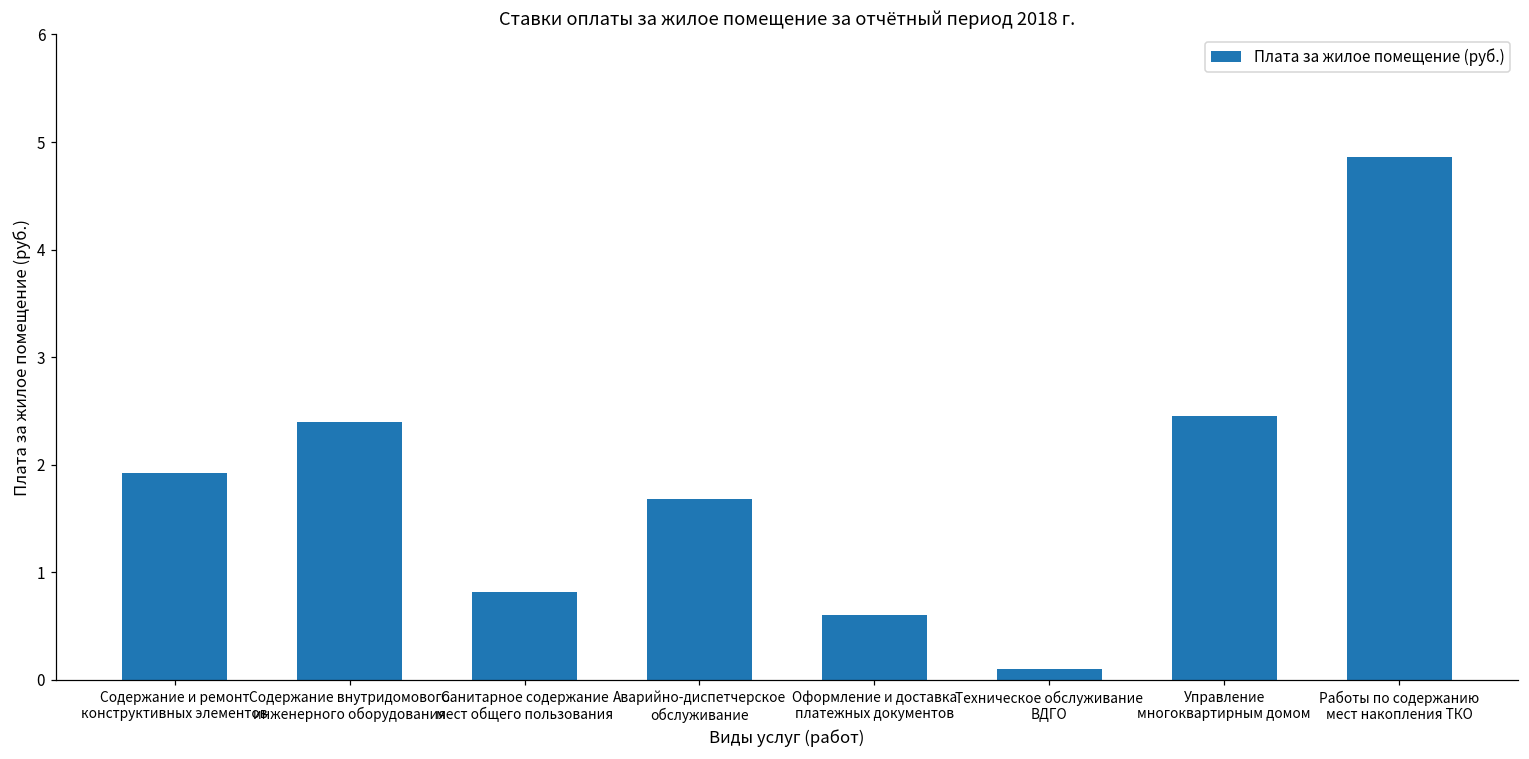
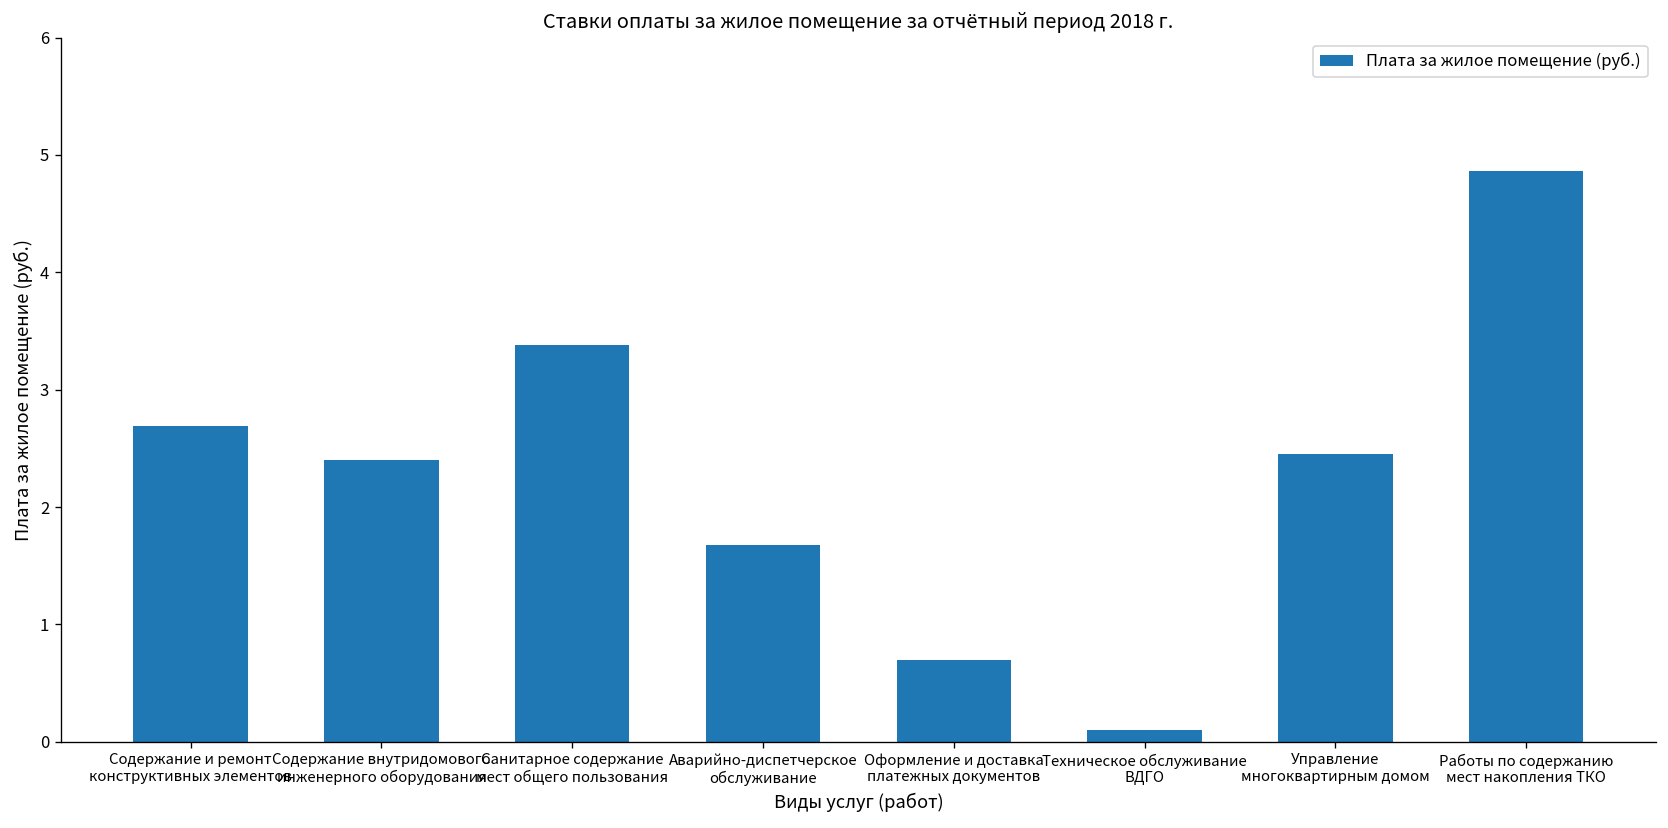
Содержание и ремонт конструктивных элементов: 1.9 -> 2.7
Санитарное содержание мест общего пользования: 0.8 -> 3.4
Оформление и доставка платежных документов: 0.6 -> 0.7
